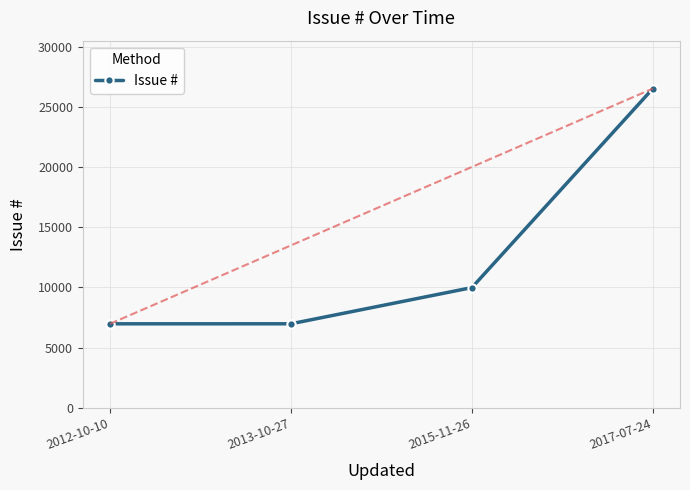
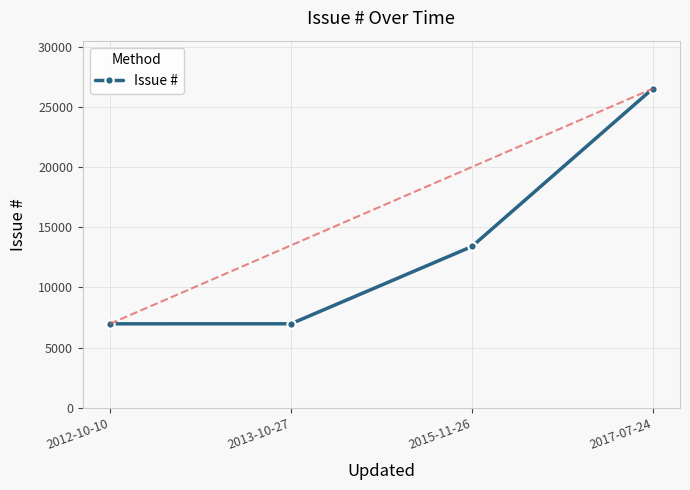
Issue #, 2015-11-26: 10000 -> 13400
